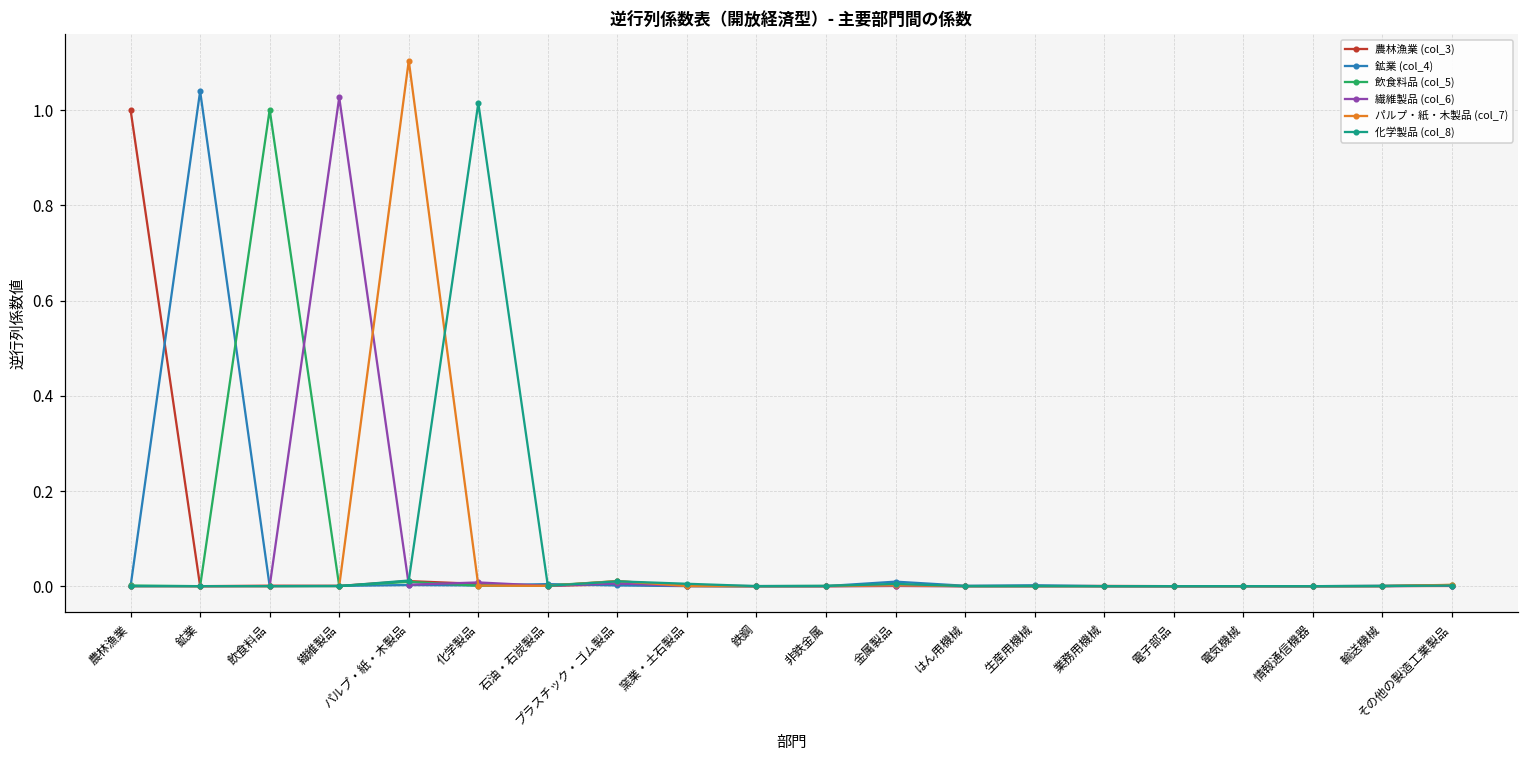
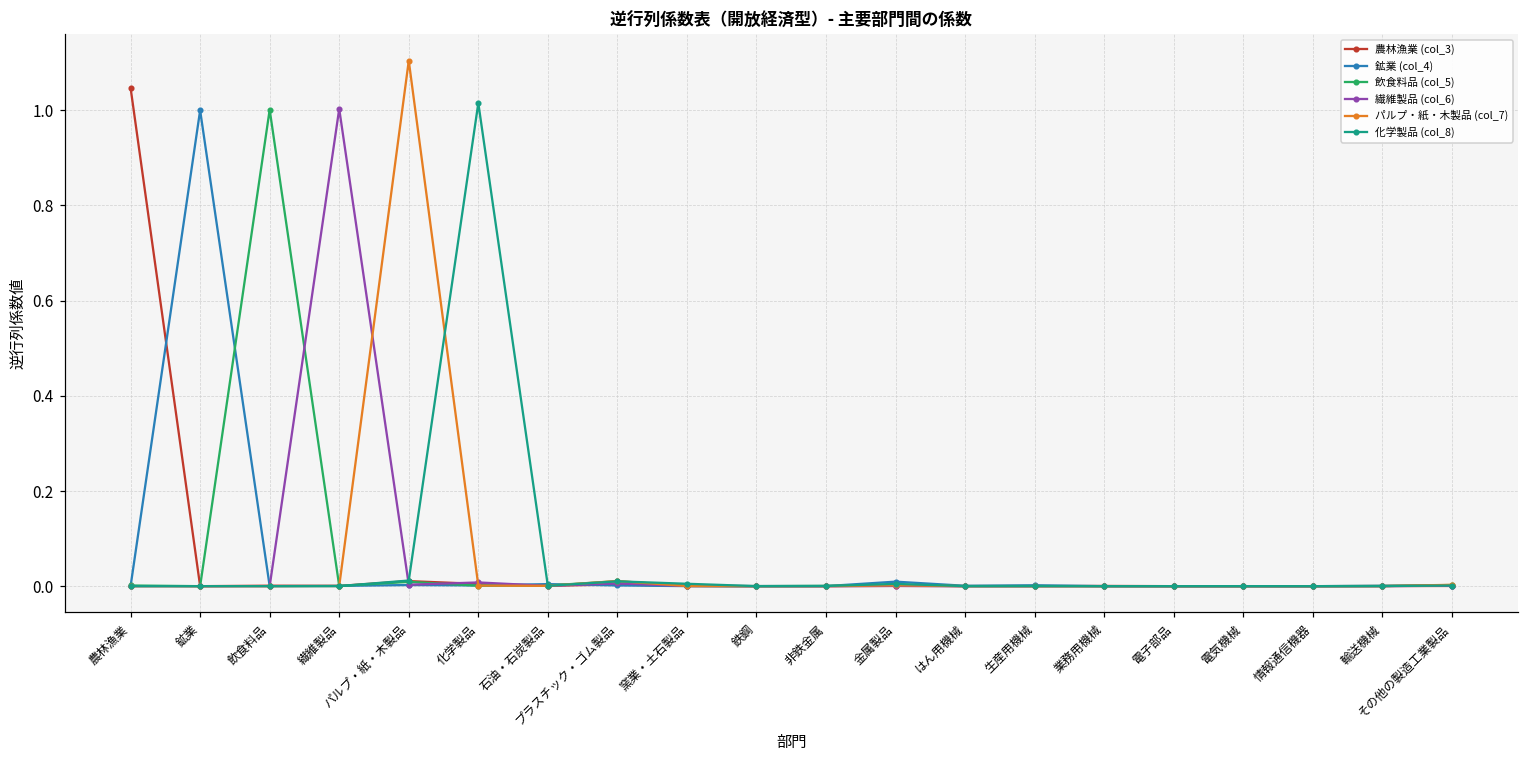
農林漁業 (col_3), 農林漁業: 1.00 -> 1.05
鉱業 (col_4), 鉱業: 1.04 -> 1.00
繊維製品 (col_6), 繊維製品: 1.03 -> 1.00
